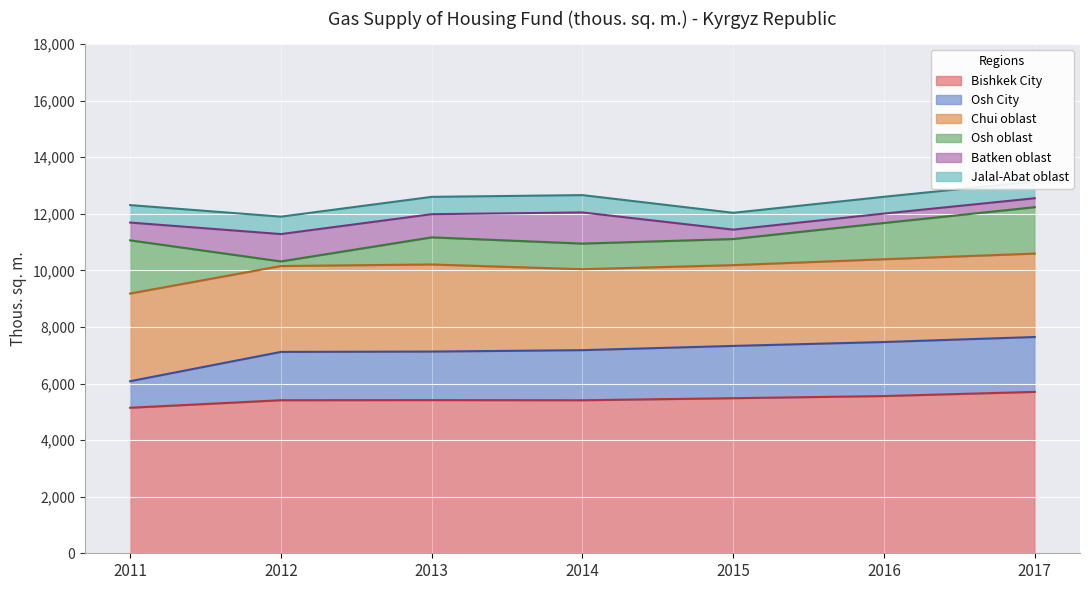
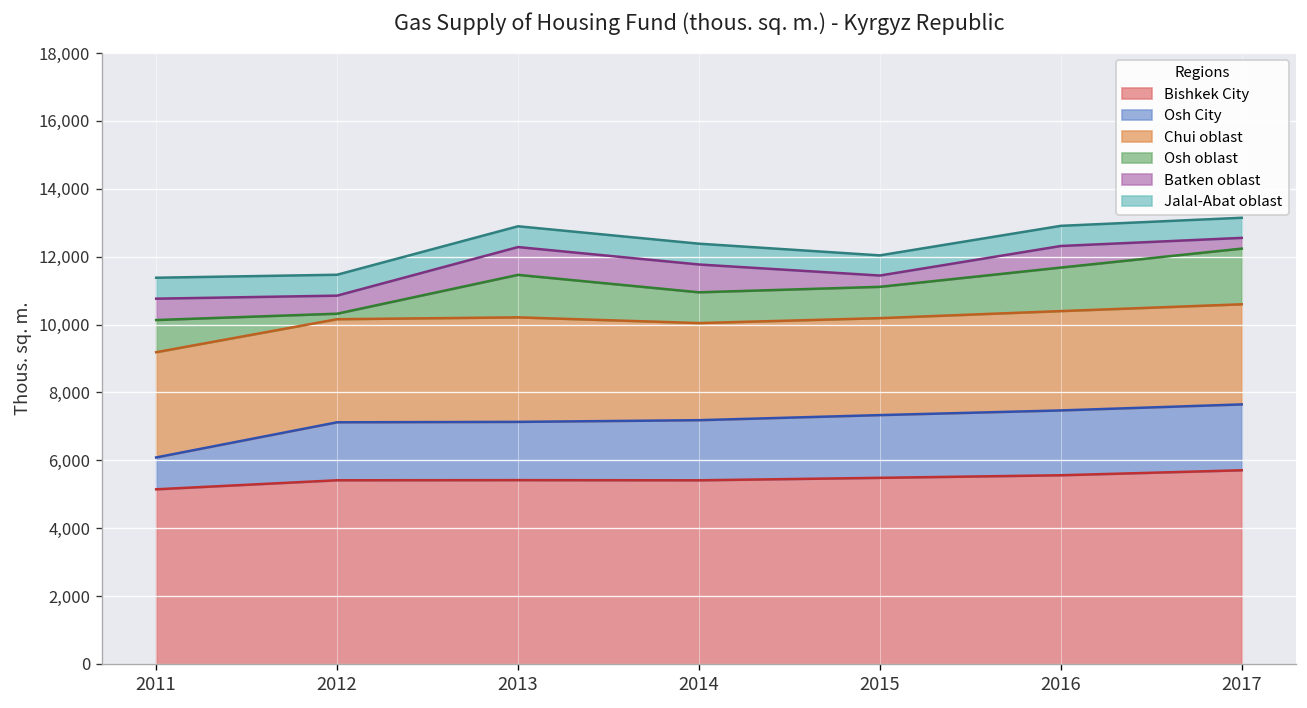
Osh oblast, 2011: 1,900 -> 900
Batken oblast, 2012: 1,000 -> 500
Osh oblast, 2013: 1,000 -> 1,300
Batken oblast, 2014: 1,100 -> 800
Batken oblast, 2016: 300 -> 600
